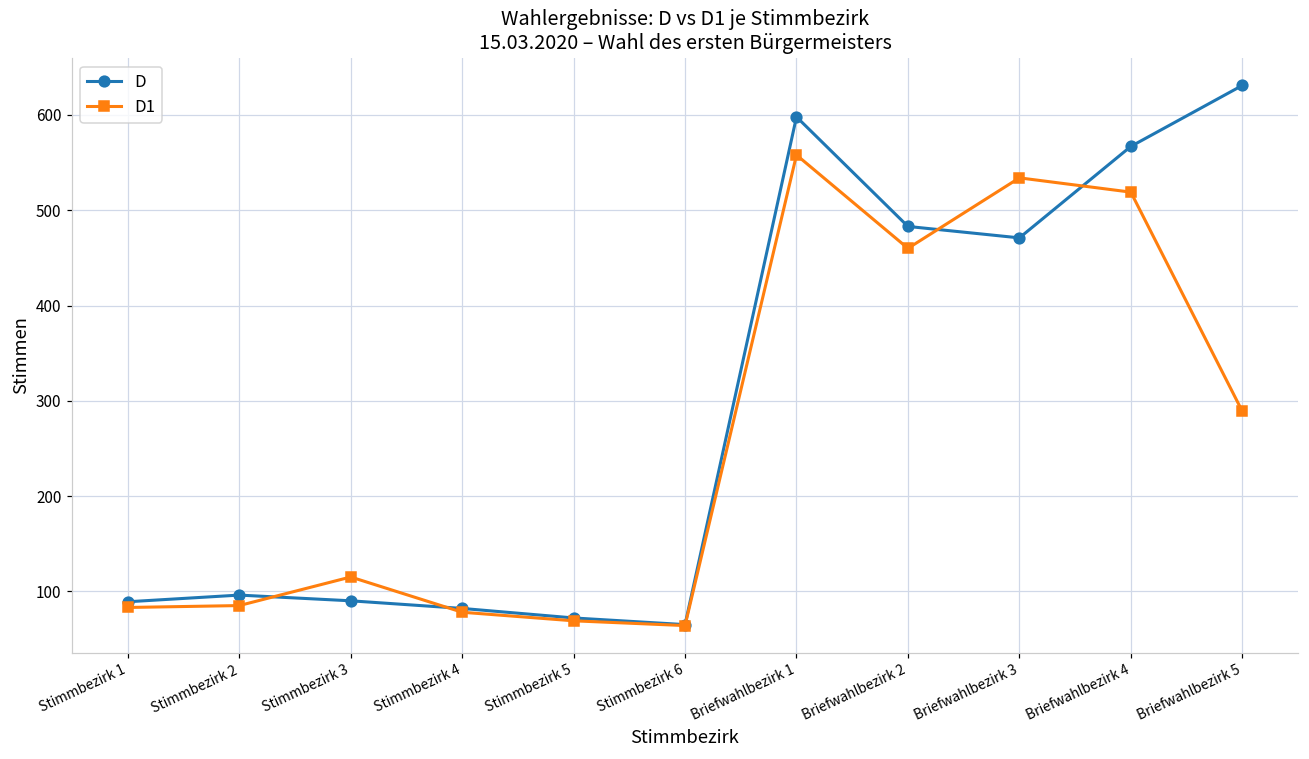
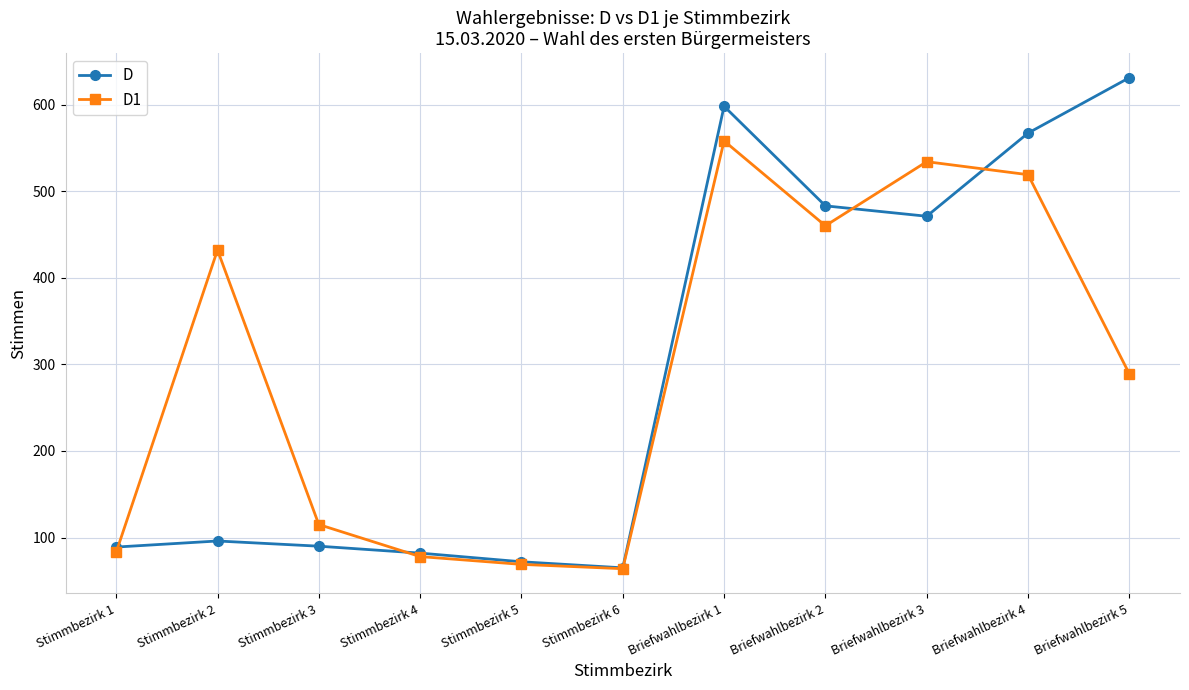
D1, Stimmbezirk 2: 90 -> 430
